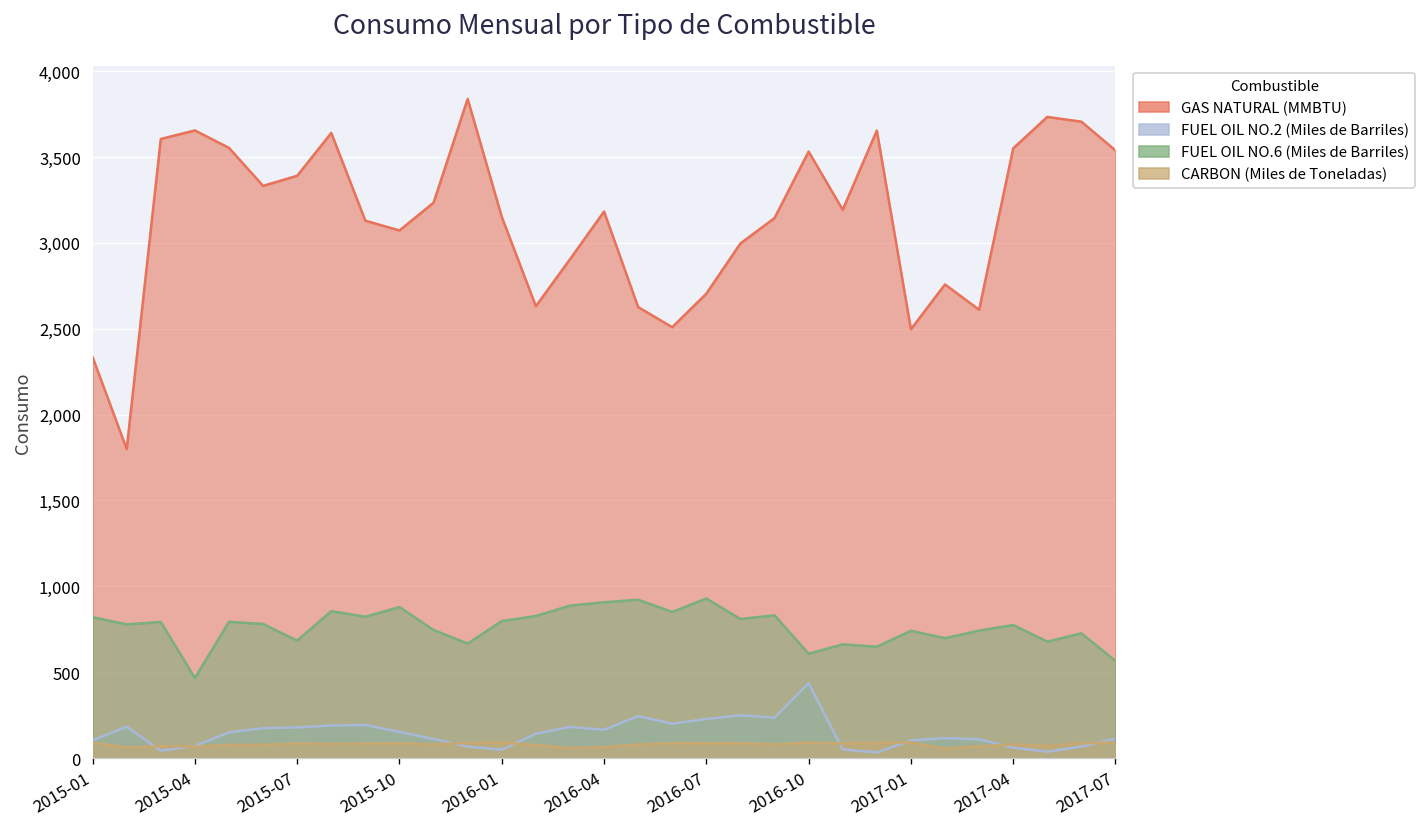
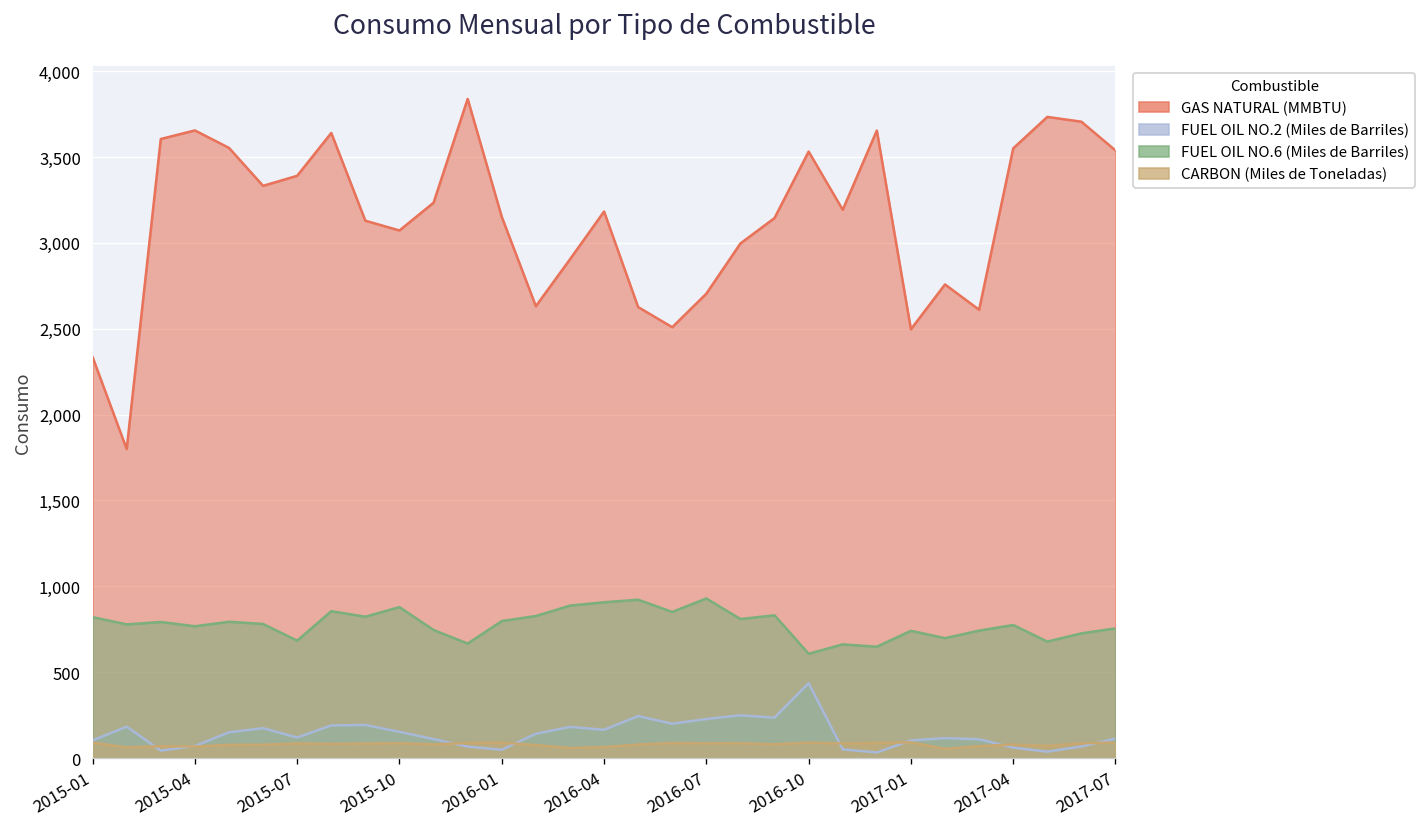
FUEL OIL NO.6 (Miles de Barriles), 2015-04: 470 -> 770
FUEL OIL NO.2 (Miles de Barriles), 2015-07: 180 -> 120
FUEL OIL NO.6 (Miles de Barriles), 2017-07: 570 -> 760
